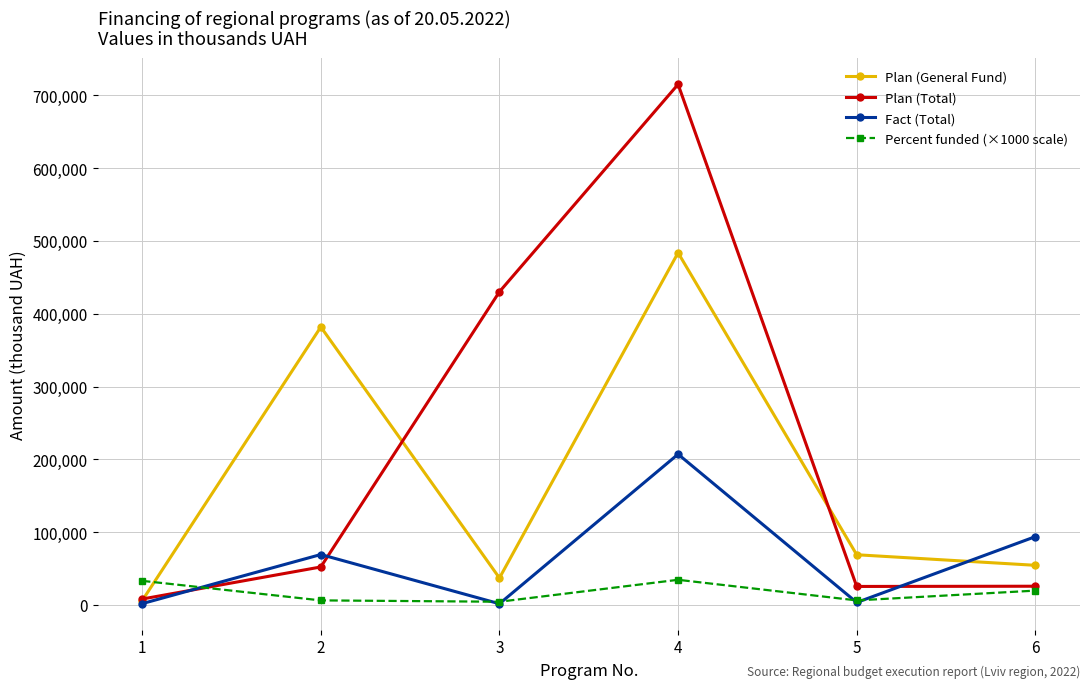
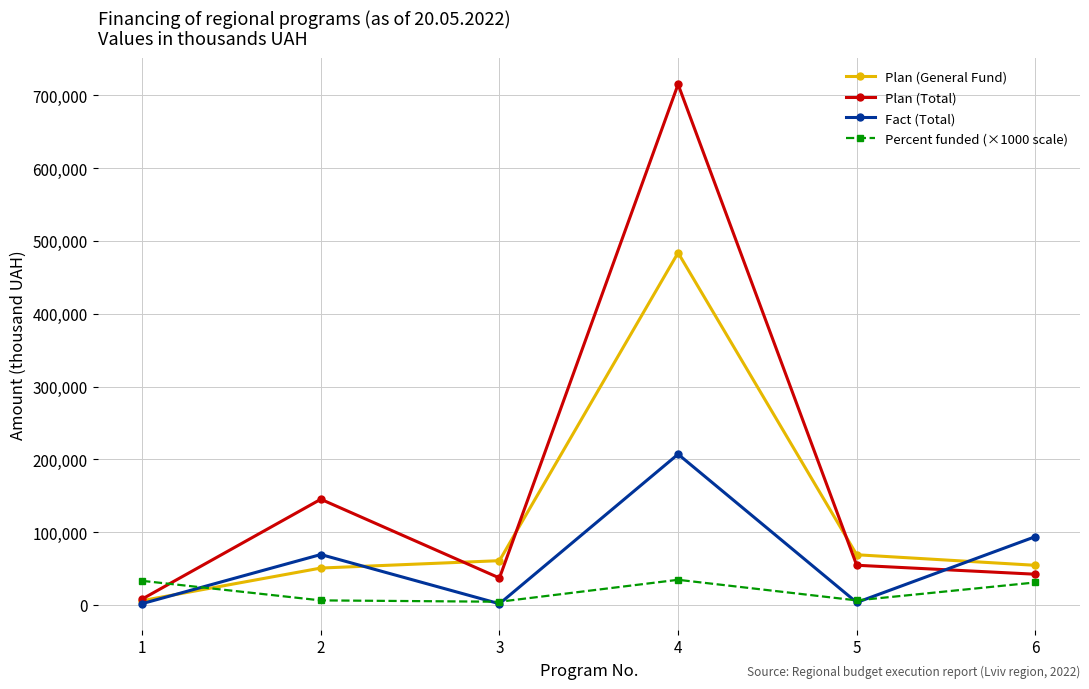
Plan (General Fund), 2: 380,000 -> 50,000
Plan (Total), 2: 50,000 -> 150,000
Plan (General Fund), 3: 40,000 -> 60,000
Plan (Total), 3: 430,000 -> 40,000
Plan (Total), 5: 30,000 -> 50,000
Plan (Total), 6: 30,000 -> 40,000
Percent funded (×1000 scale), 6: 20,000 -> 30,000
